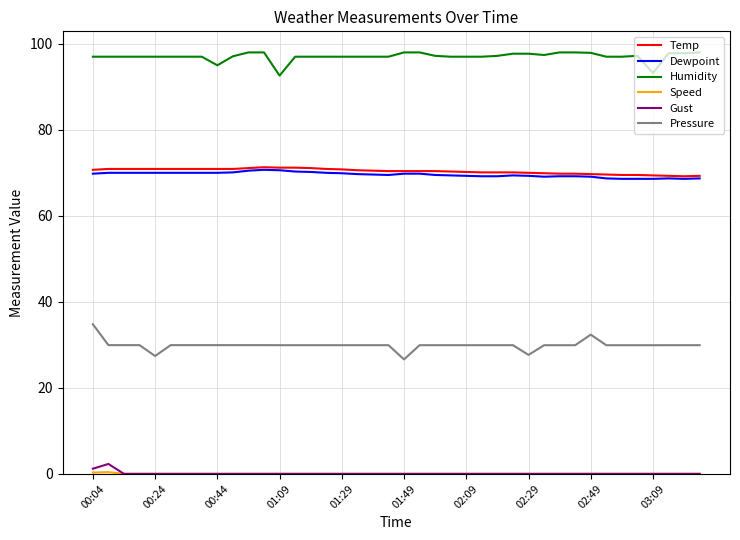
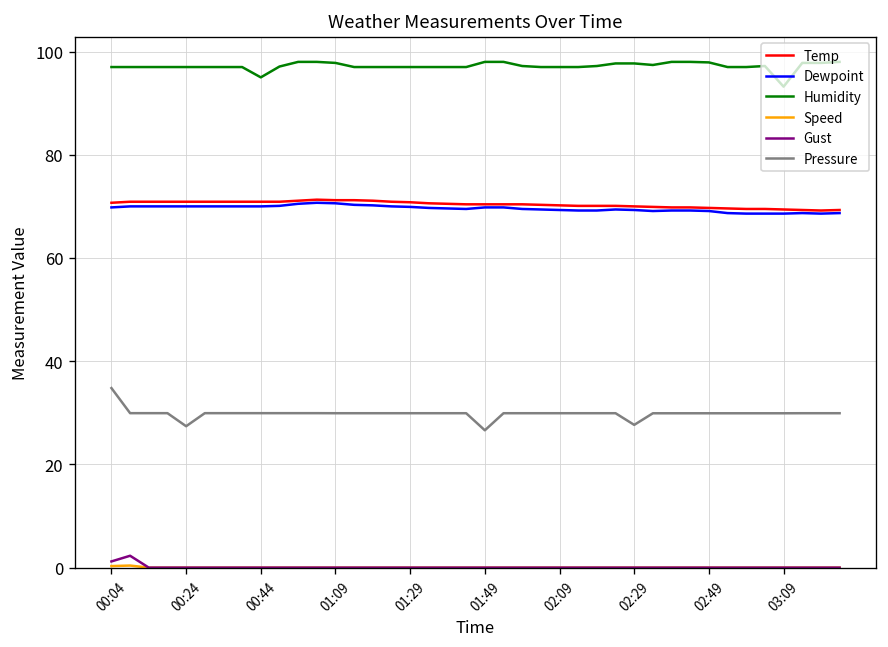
Humidity, 01:09: 93 -> 98
Pressure, 02:49: 32 -> 30
